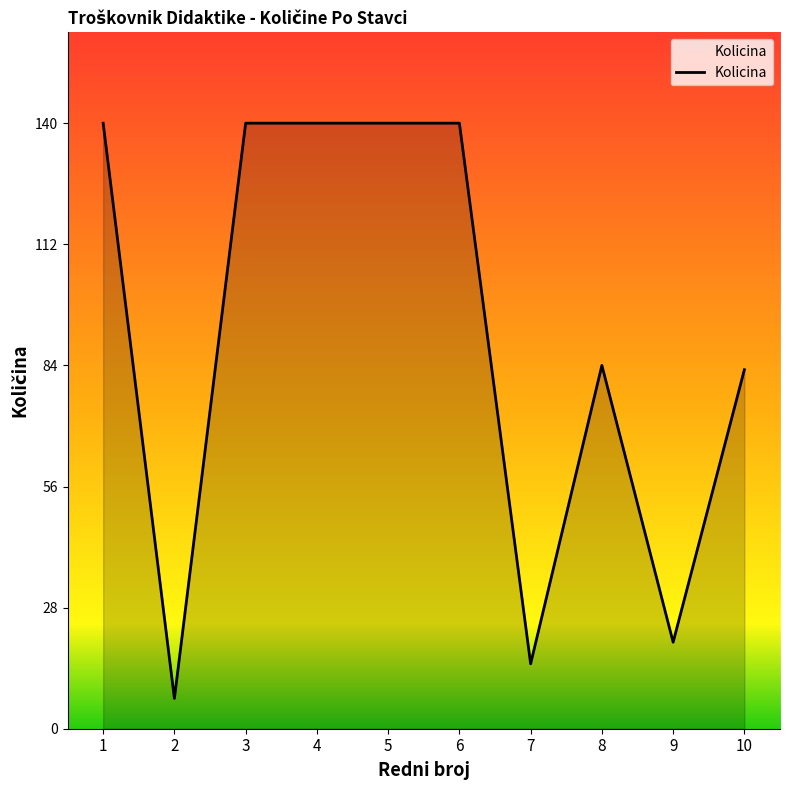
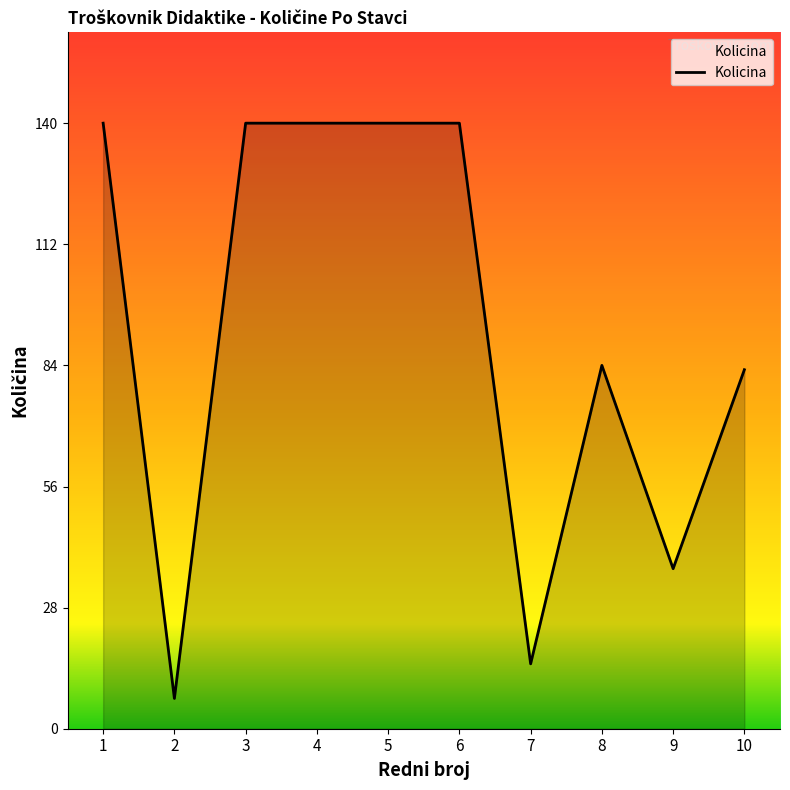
9: 20 -> 37
